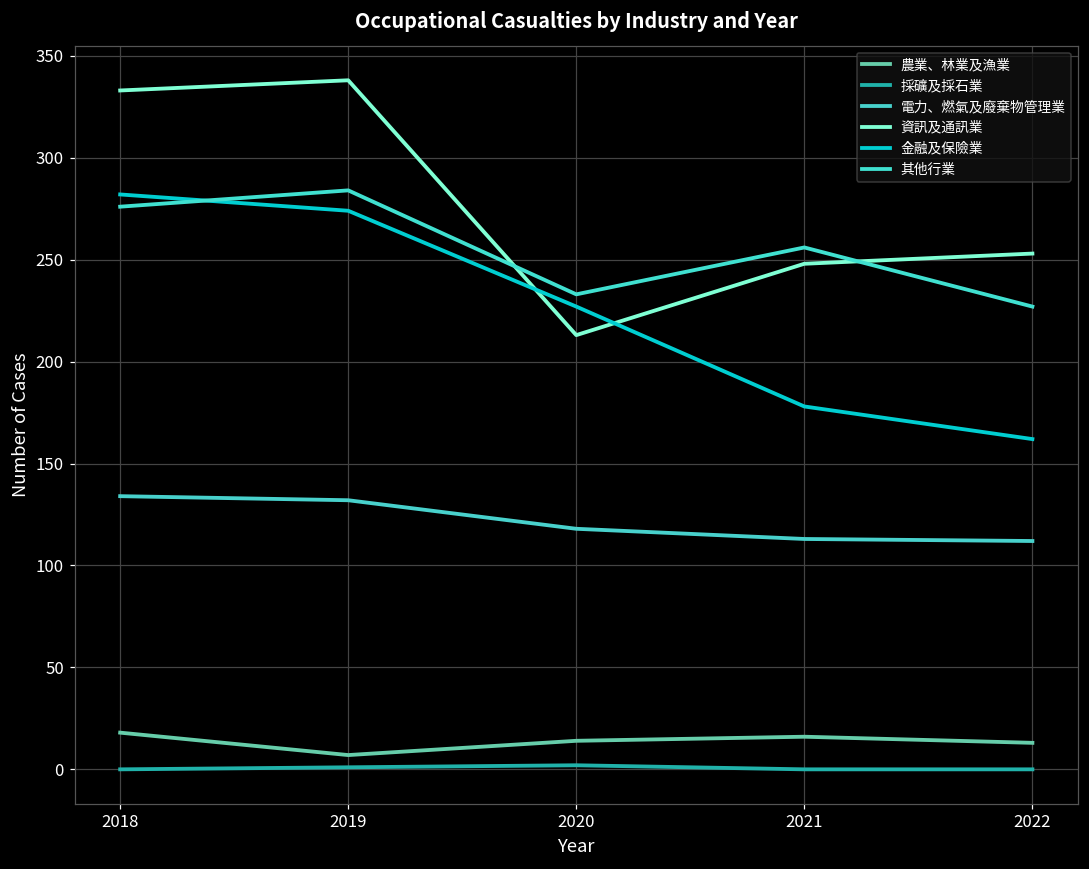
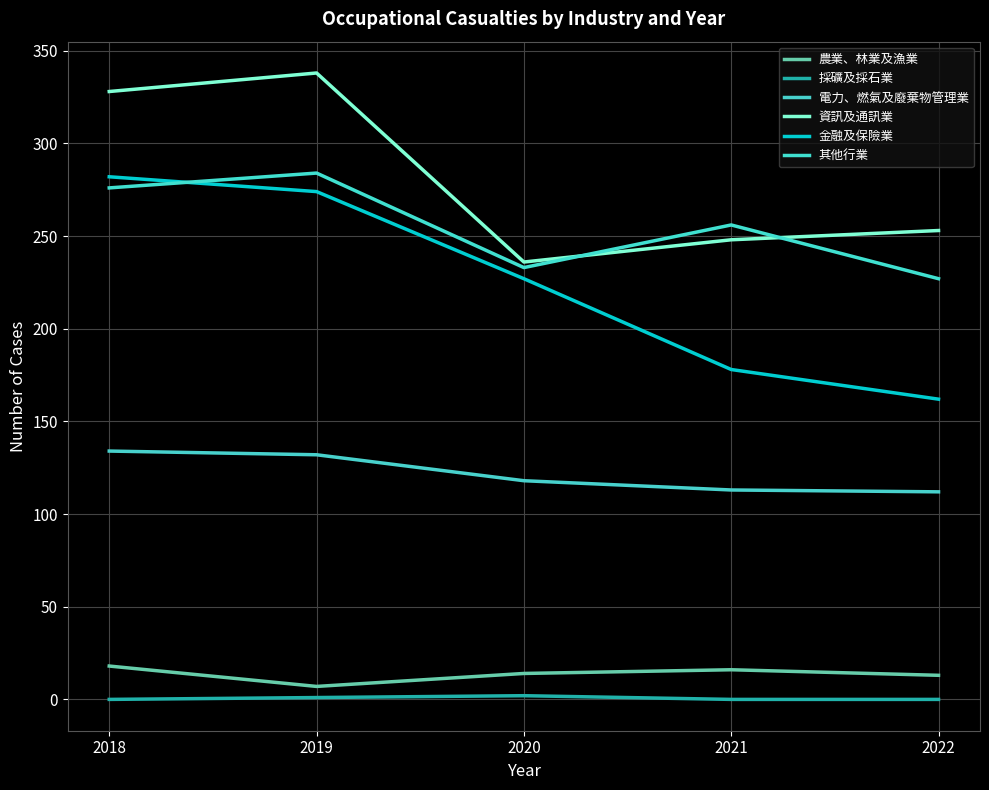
資訊及通訊業, 2018: 333 -> 328
資訊及通訊業, 2020: 213 -> 236
